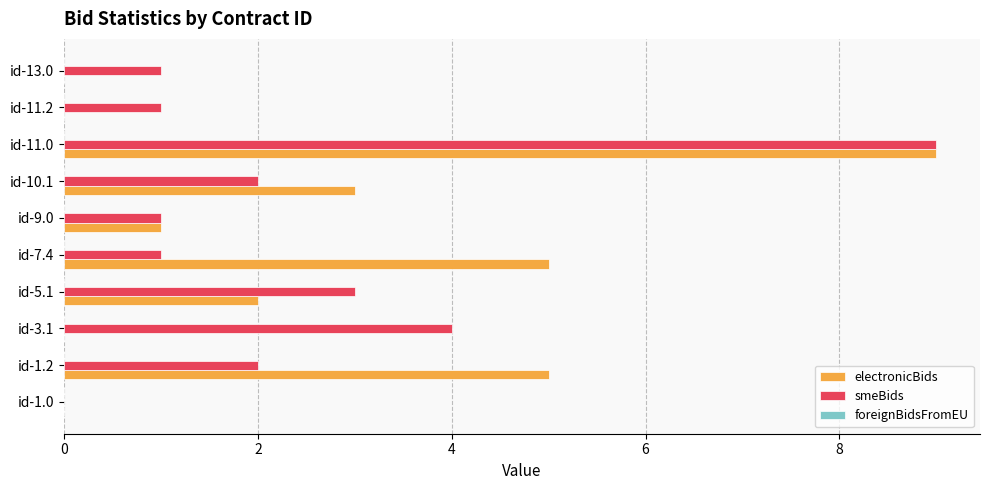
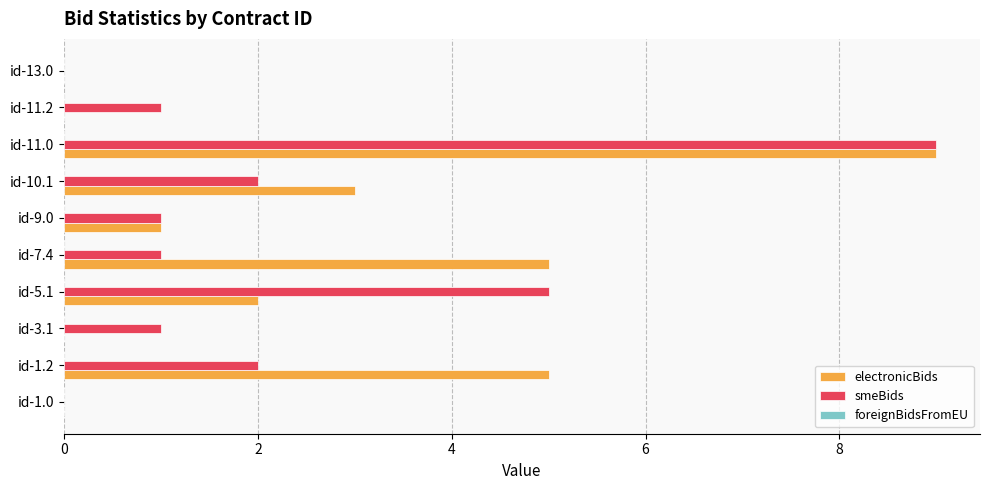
smeBids, id-13.0: 1 -> 0
smeBids, id-5.1: 3 -> 5
smeBids, id-3.1: 4 -> 1
